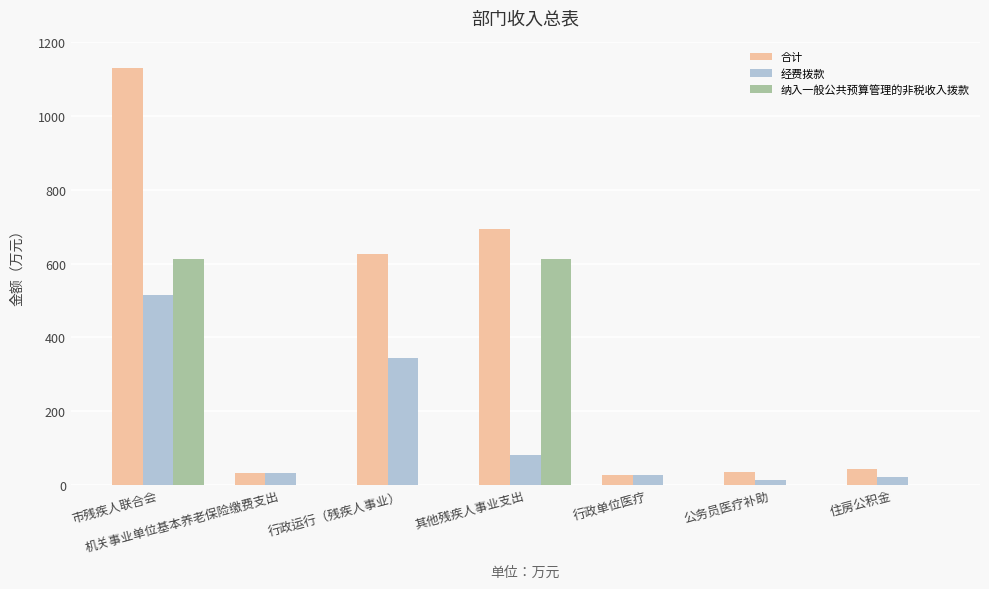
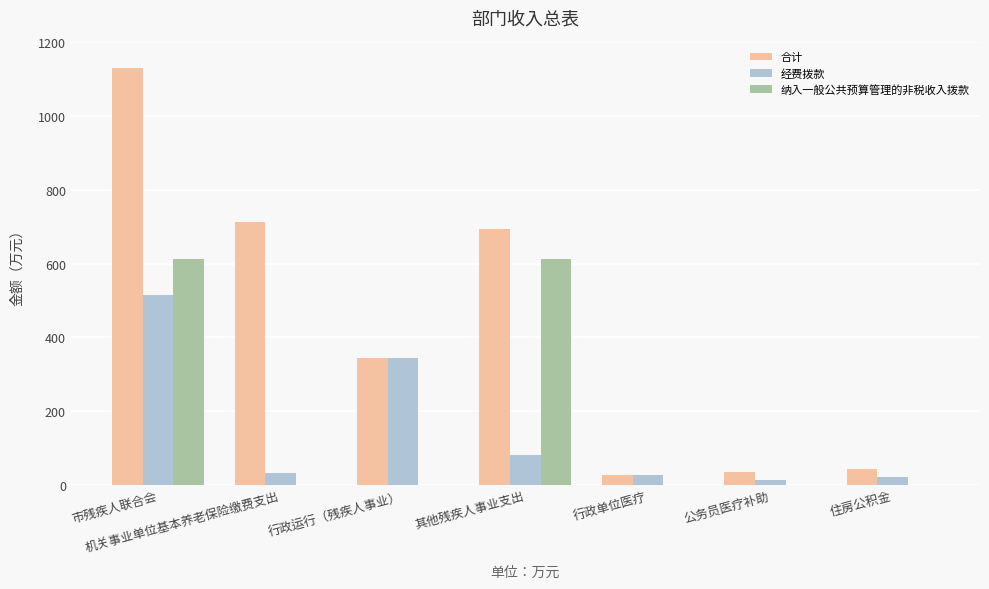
合计, 机关事业单位基本养老保险缴费支出: 30 -> 710
合计, 行政运行（残疾人事业）: 630 -> 340
